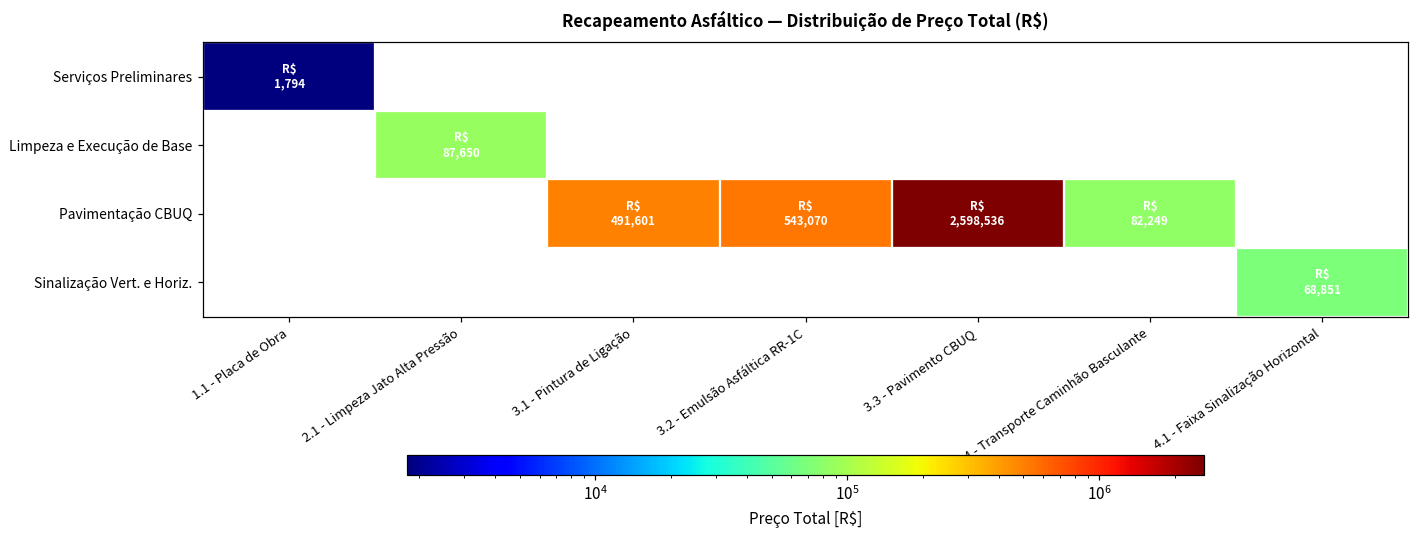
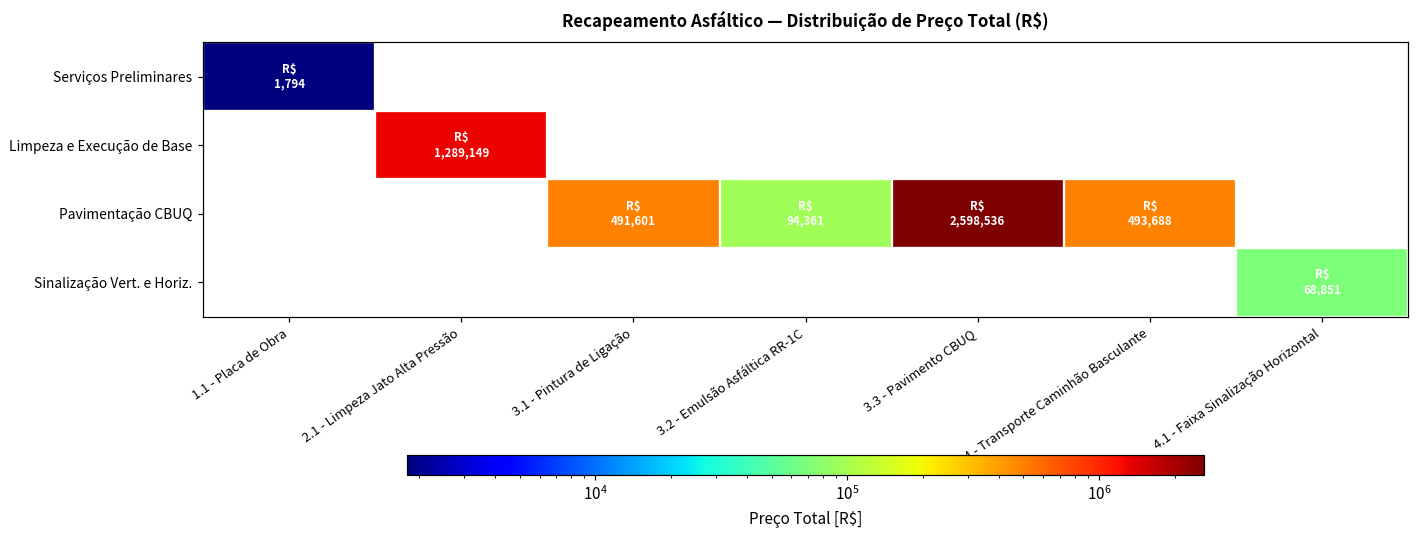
Limpeza e Execução de Base, 2.1 - Limpeza Jato Alta Pressão: 87,650 -> 1,289,149
Pavimentação CBUQ, 3.2 - Emulsão Asfáltica RR-1C: 543,070 -> 94,361
Pavimentação CBUQ, 3.4 - Transporte Caminhão Basculante: 82,249 -> 493,688
